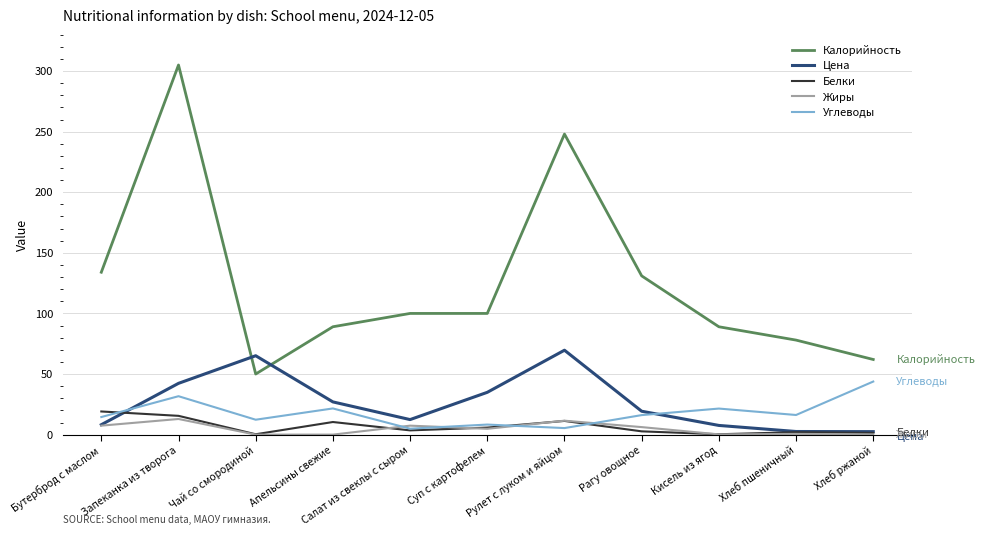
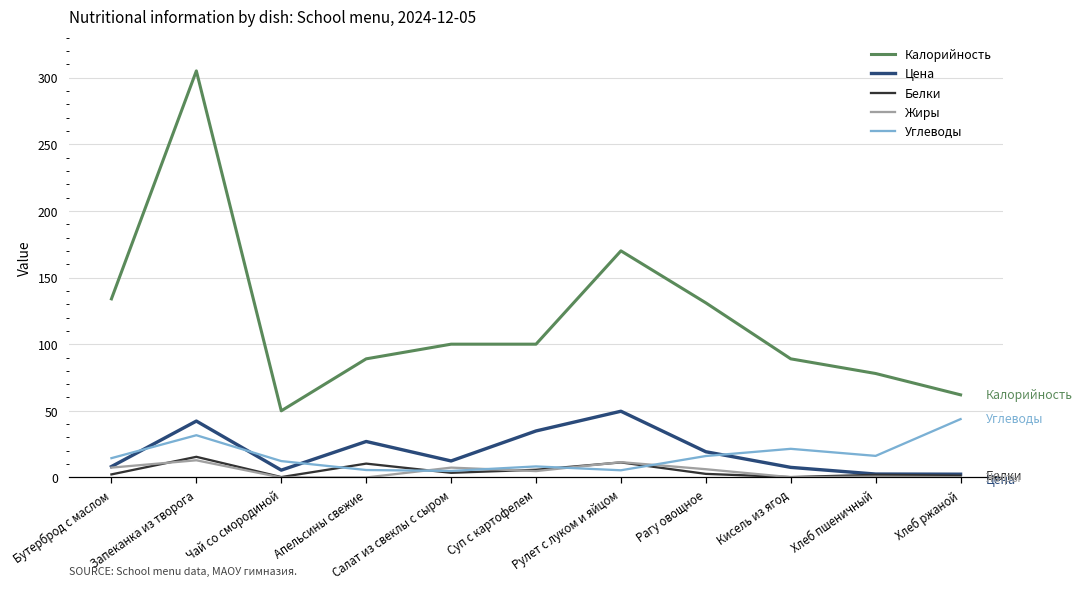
Белки, Бутерброд с маслом: 19 -> 2
Цена, Чай со смородиной: 65 -> 6
Углеводы, Апельсины свежие: 22 -> 6
Калорийность, Рулет с луком и яйцом: 248 -> 170
Цена, Рулет с луком и яйцом: 70 -> 50
